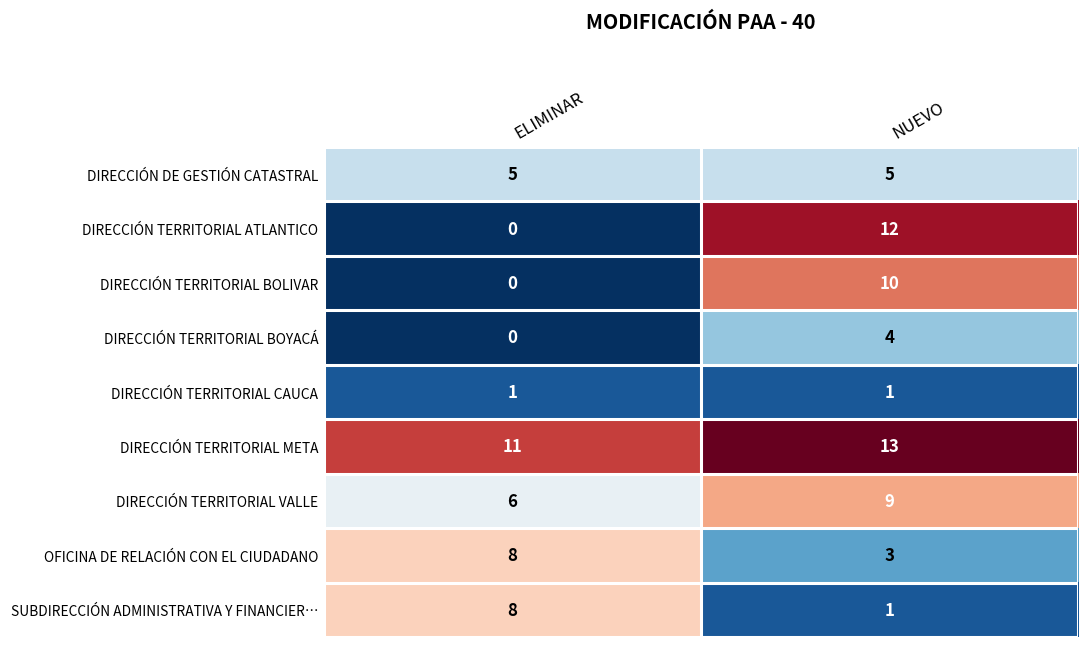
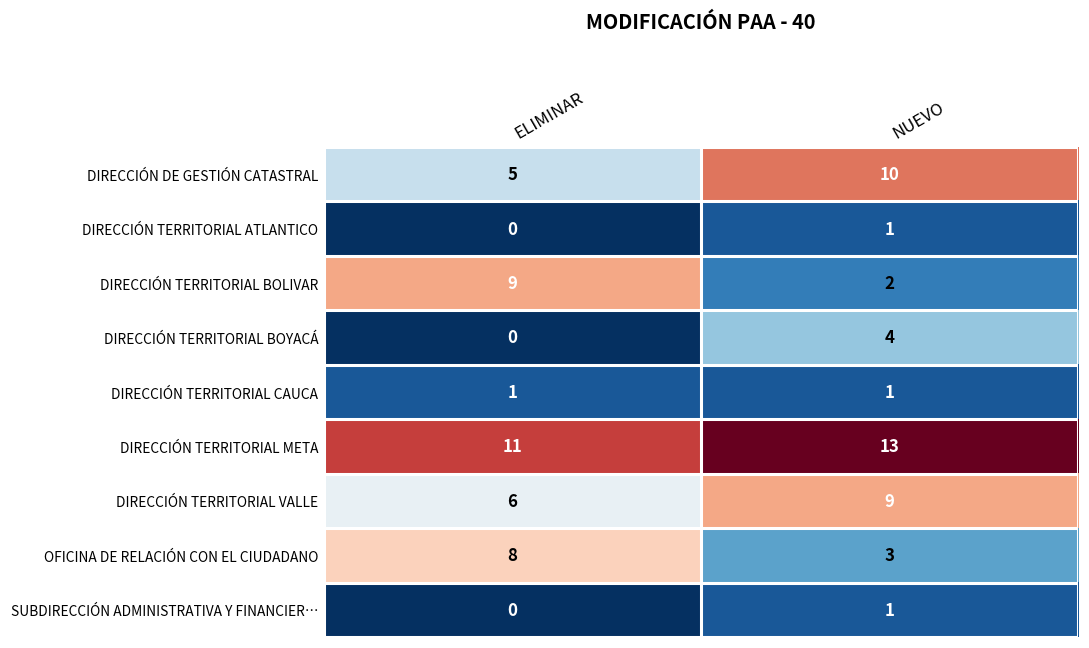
DIRECCIÓN DE GESTIÓN CATASTRAL, NUEVO: 5 -> 10
DIRECCIÓN TERRITORIAL ATLANTICO, NUEVO: 12 -> 1
DIRECCIÓN TERRITORIAL BOLIVAR, ELIMINAR: 0 -> 9
DIRECCIÓN TERRITORIAL BOLIVAR, NUEVO: 10 -> 2
SUBDIRECCIÓN ADMINISTRATIVA Y FINANCIER…, ELIMINAR: 8 -> 0
